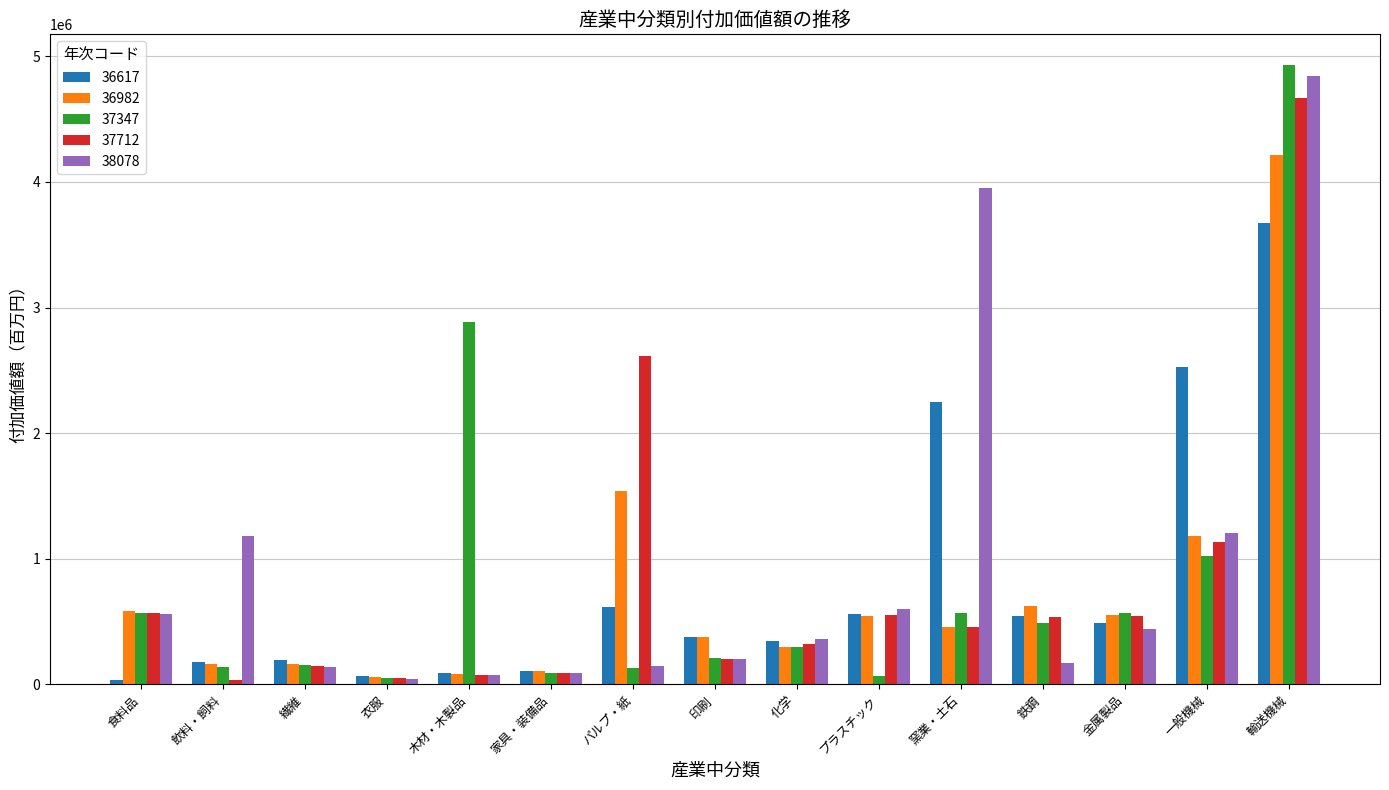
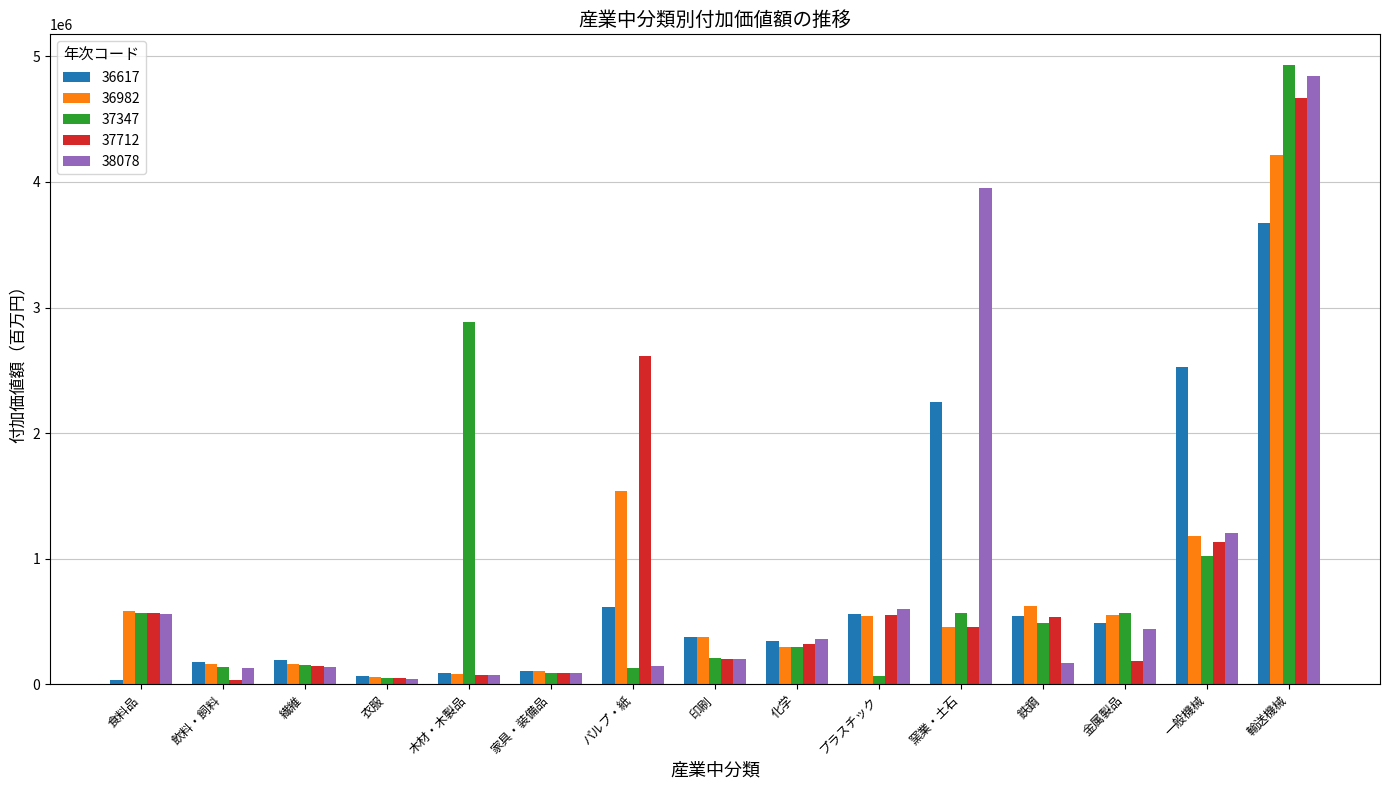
38078, 飲料・飼料: 1180000 -> 130000
37712, 金属製品: 540000 -> 190000
